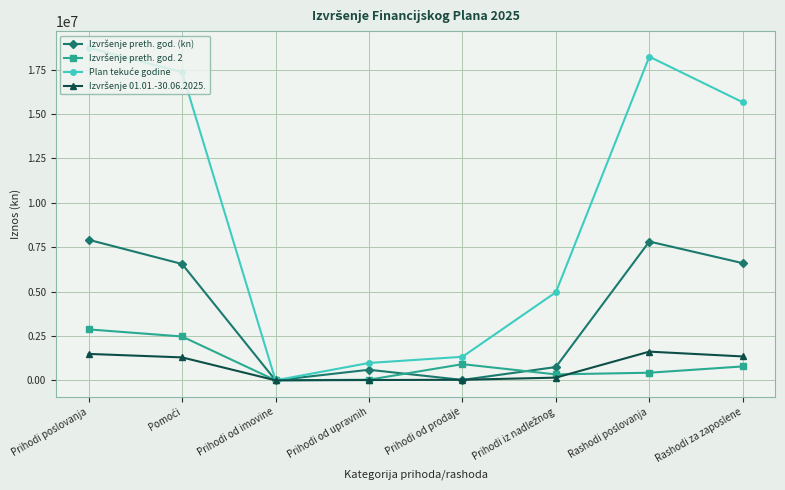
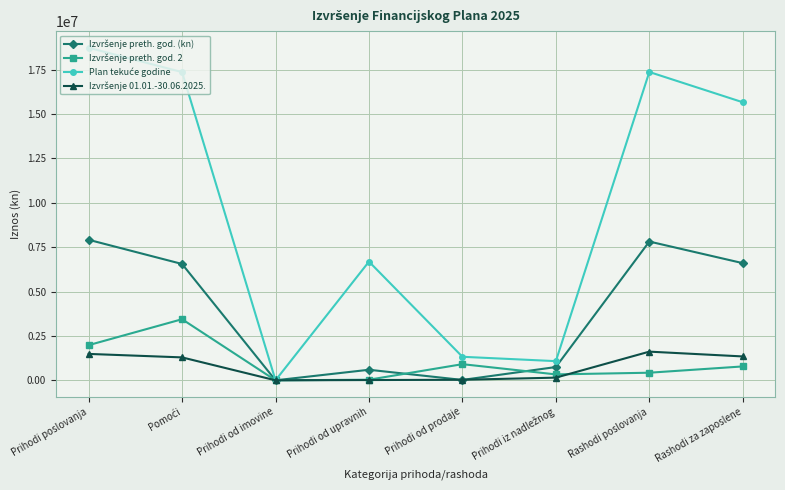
Izvršenje preth. god. 2, Prihodi poslovanja: 2900000 -> 2000000
Izvršenje preth. god. 2, Pomoći: 2500000 -> 3400000
Plan tekuće godine, Prihodi od upravnih: 1000000 -> 6700000
Plan tekuće godine, Prihodi iz nadležnog: 5000000 -> 1100000
Plan tekuće godine, Rashodi poslovanja: 18200000 -> 17400000
